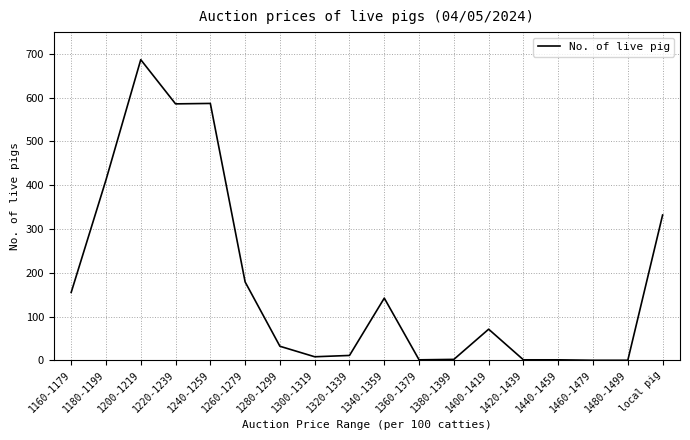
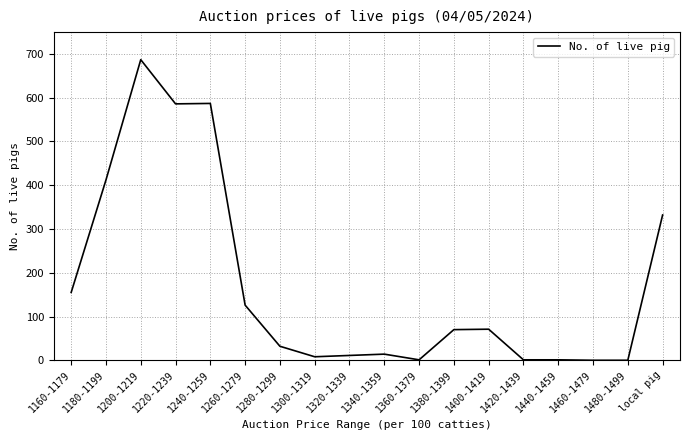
1260-1279: 180 -> 130
1340-1359: 140 -> 10
1380-1399: 0 -> 70
